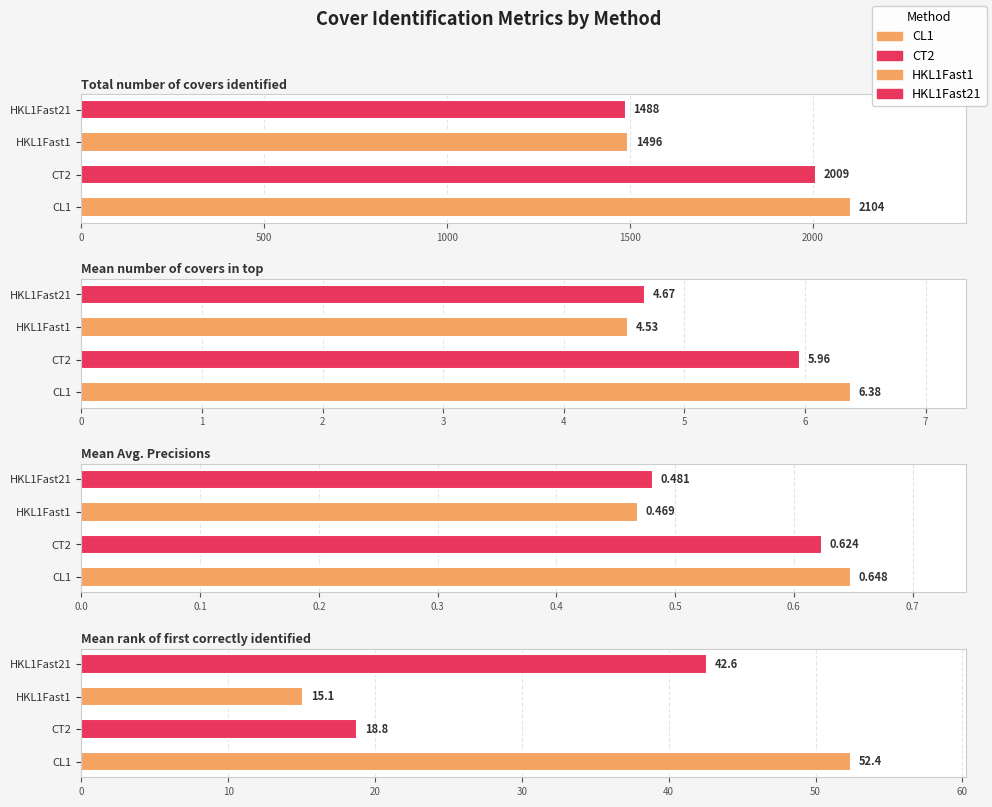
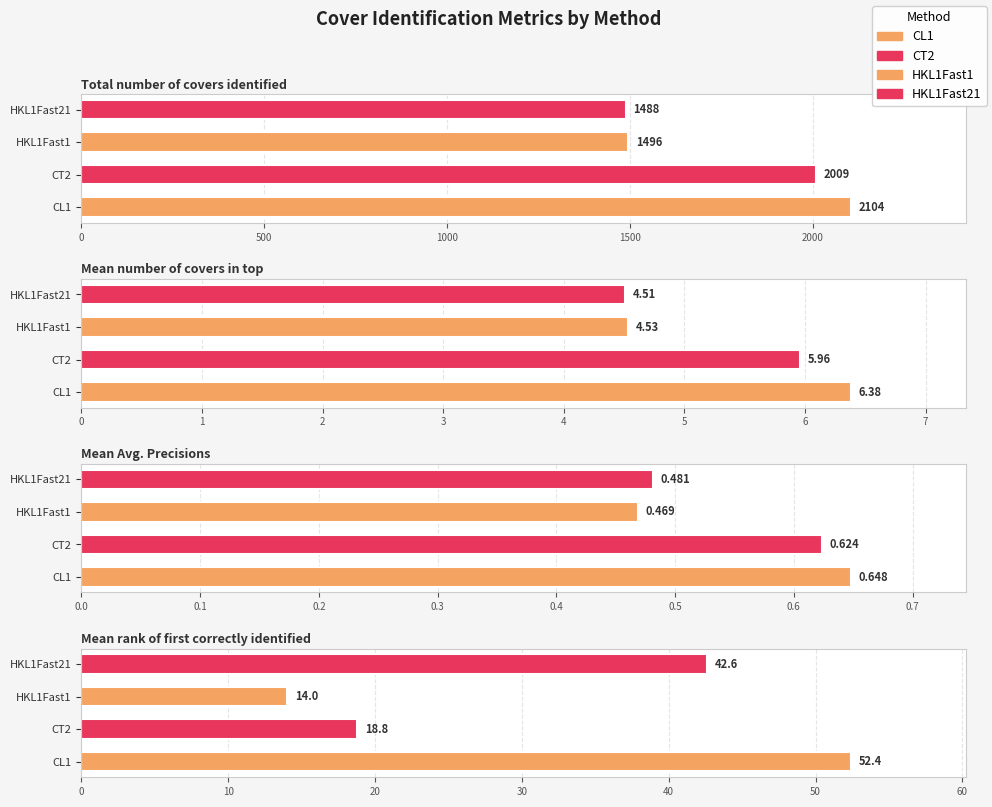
Mean number of covers in top, HKL1Fast21: 4.67 -> 4.51
Mean rank of first correctly identified, HKL1Fast1: 15.1 -> 14.0
